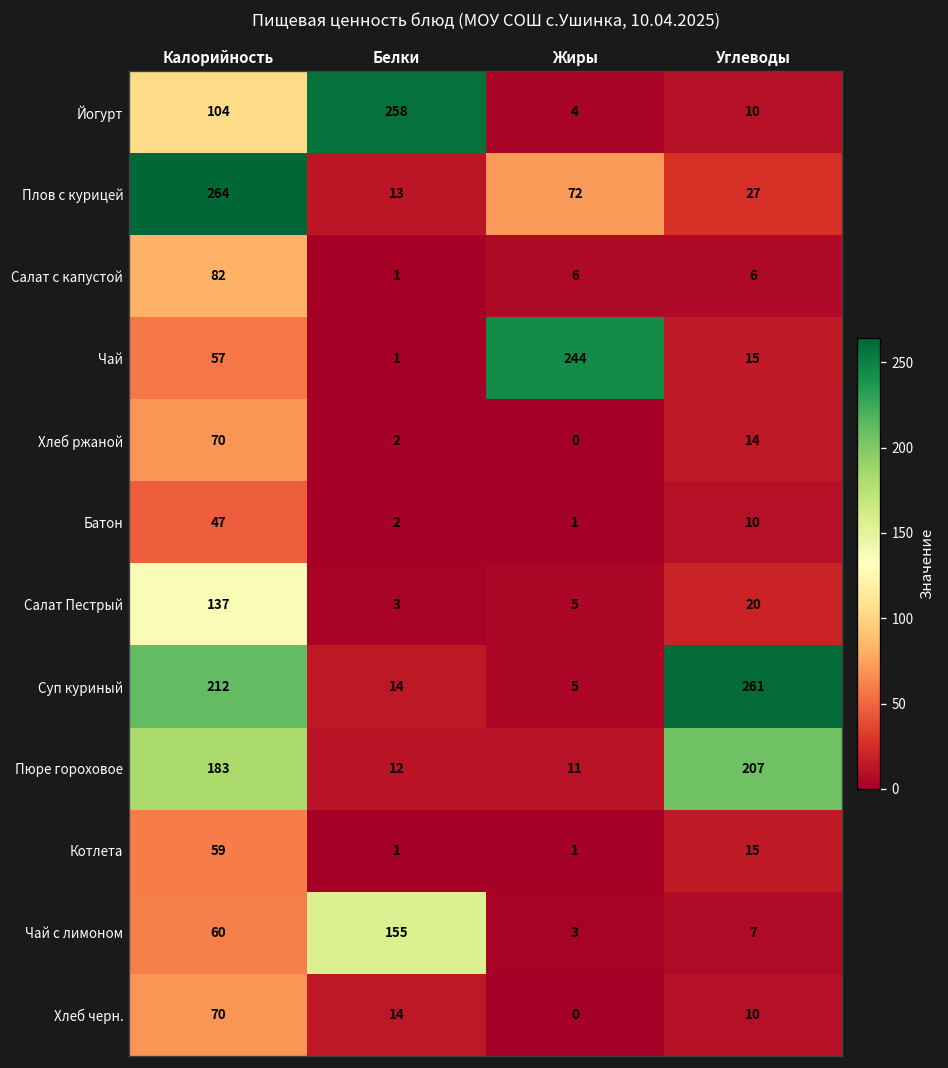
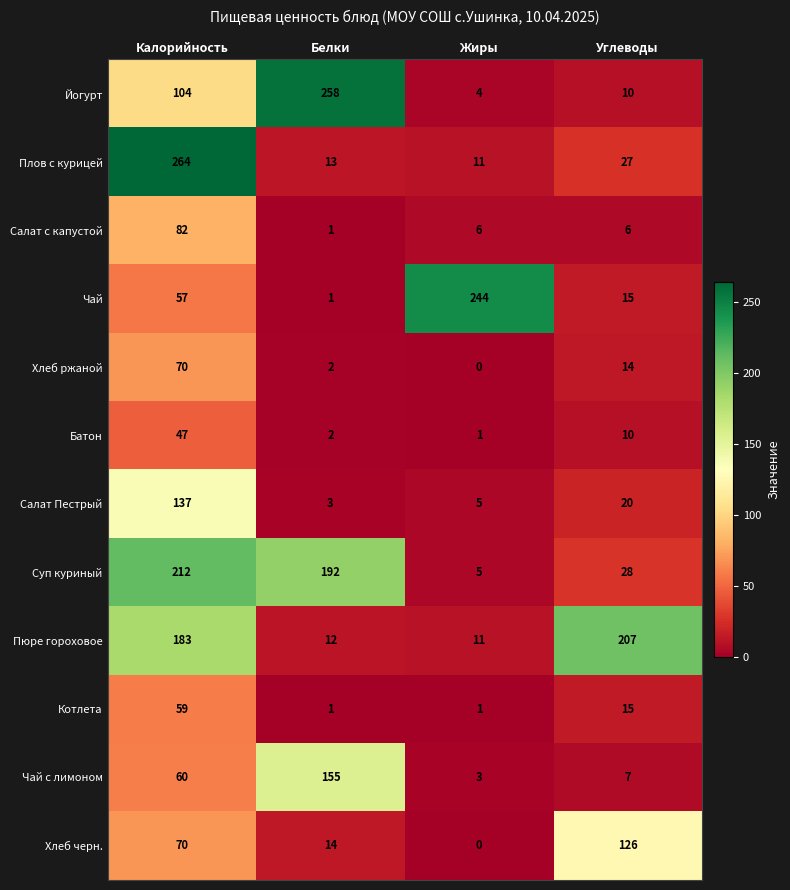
Плов с курицей, Жиры: 72 -> 11
Суп куриный, Белки: 14 -> 192
Суп куриный, Углеводы: 261 -> 28
Хлеб черн., Углеводы: 10 -> 126
